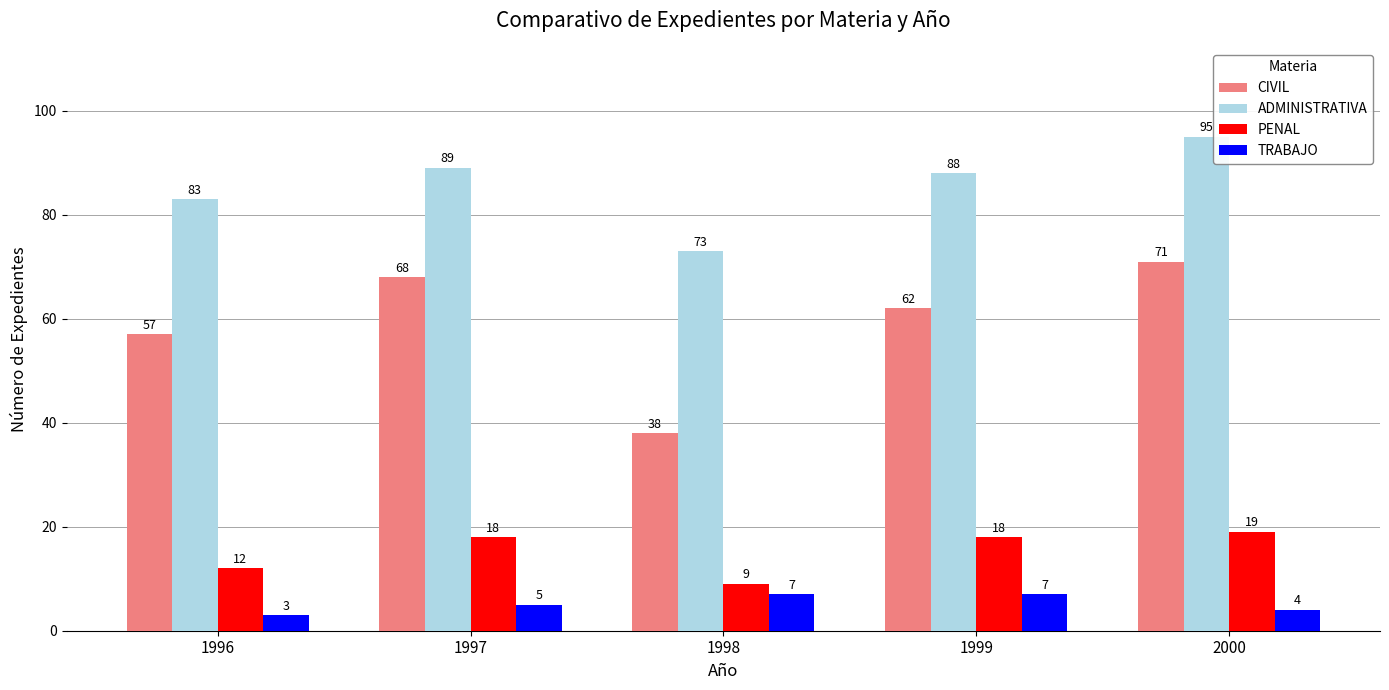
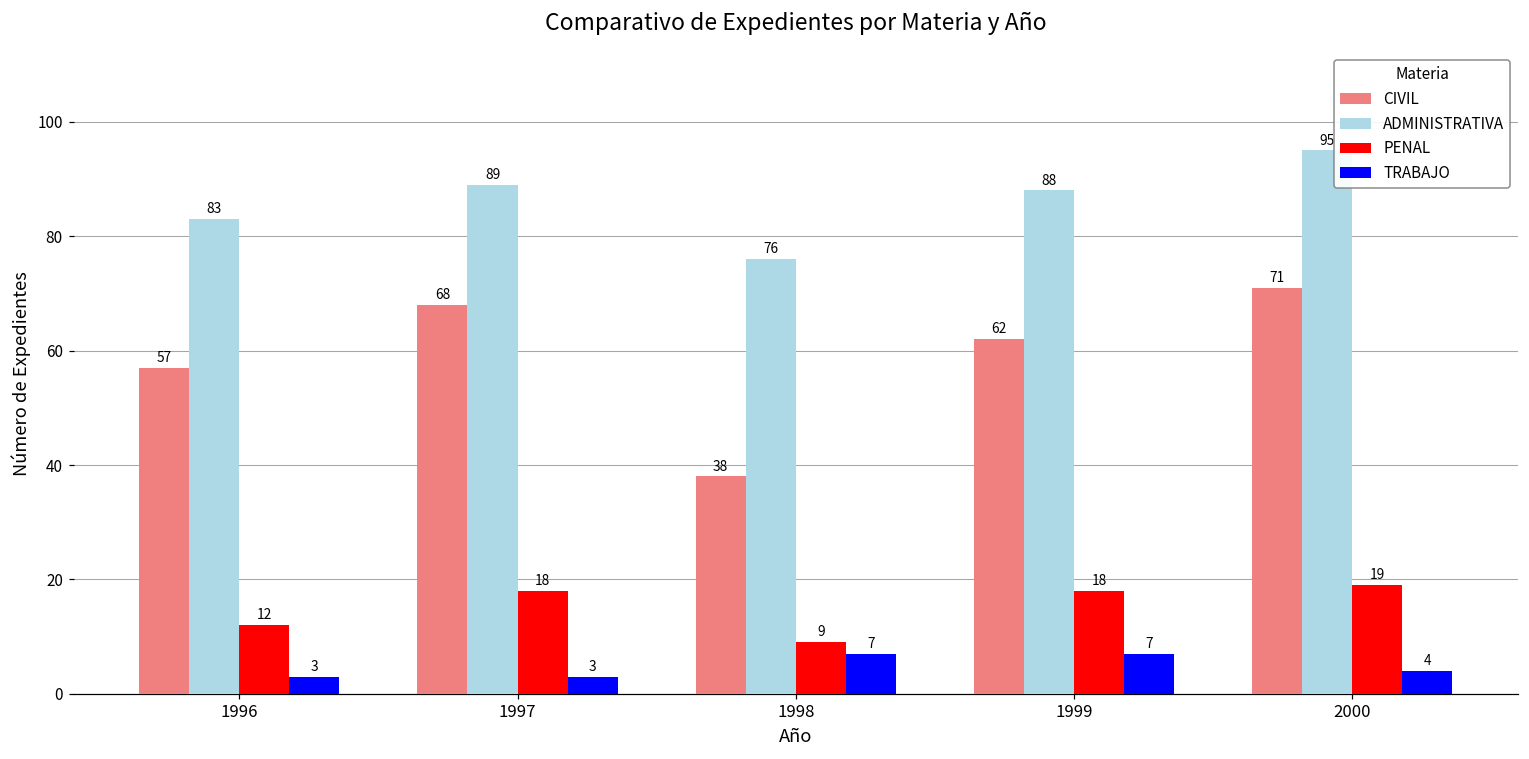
TRABAJO, 1997: 5 -> 3
ADMINISTRATIVA, 1998: 73 -> 76
